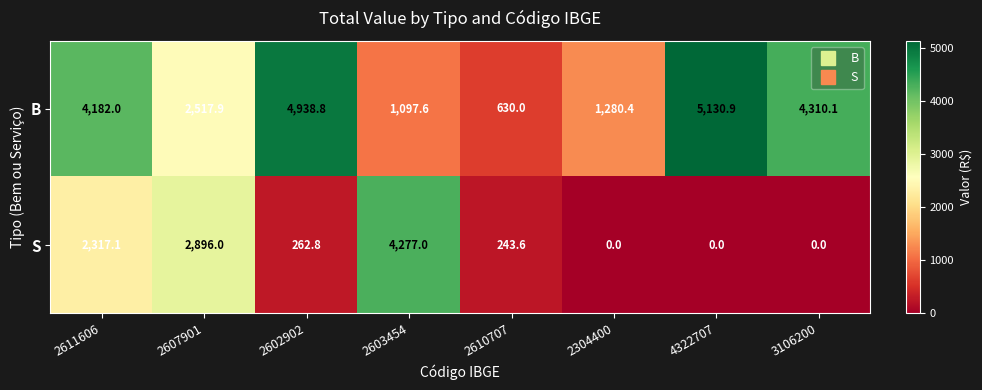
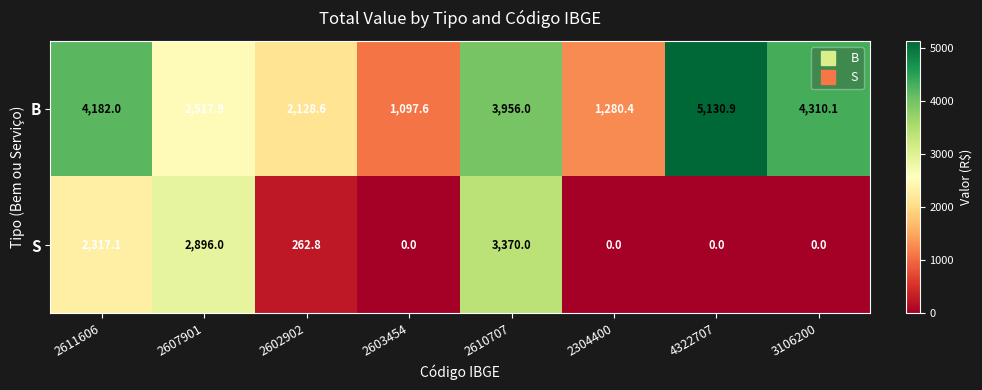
B, 2602902: 4,938.8 -> 2,128.6
B, 2610707: 630.0 -> 3,956.0
S, 2603454: 4,277.0 -> 0.0
S, 2610707: 243.6 -> 3,370.0
